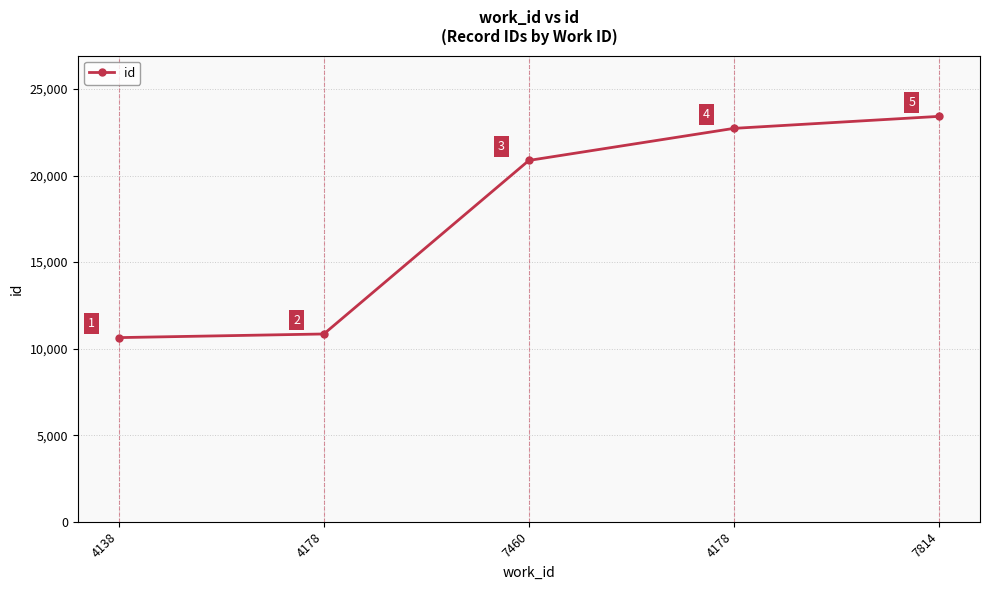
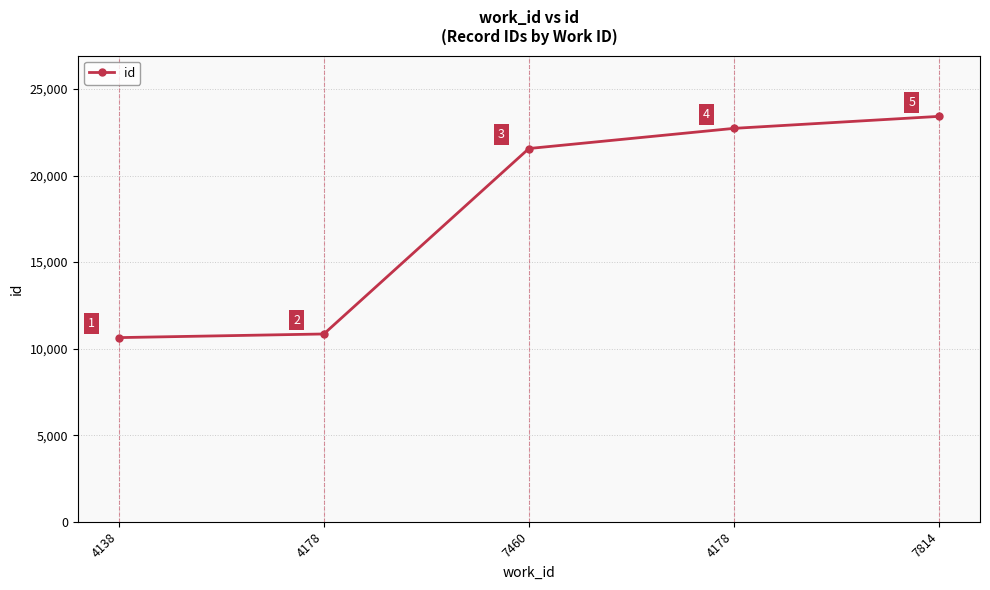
7460: 20,900 -> 21,600
